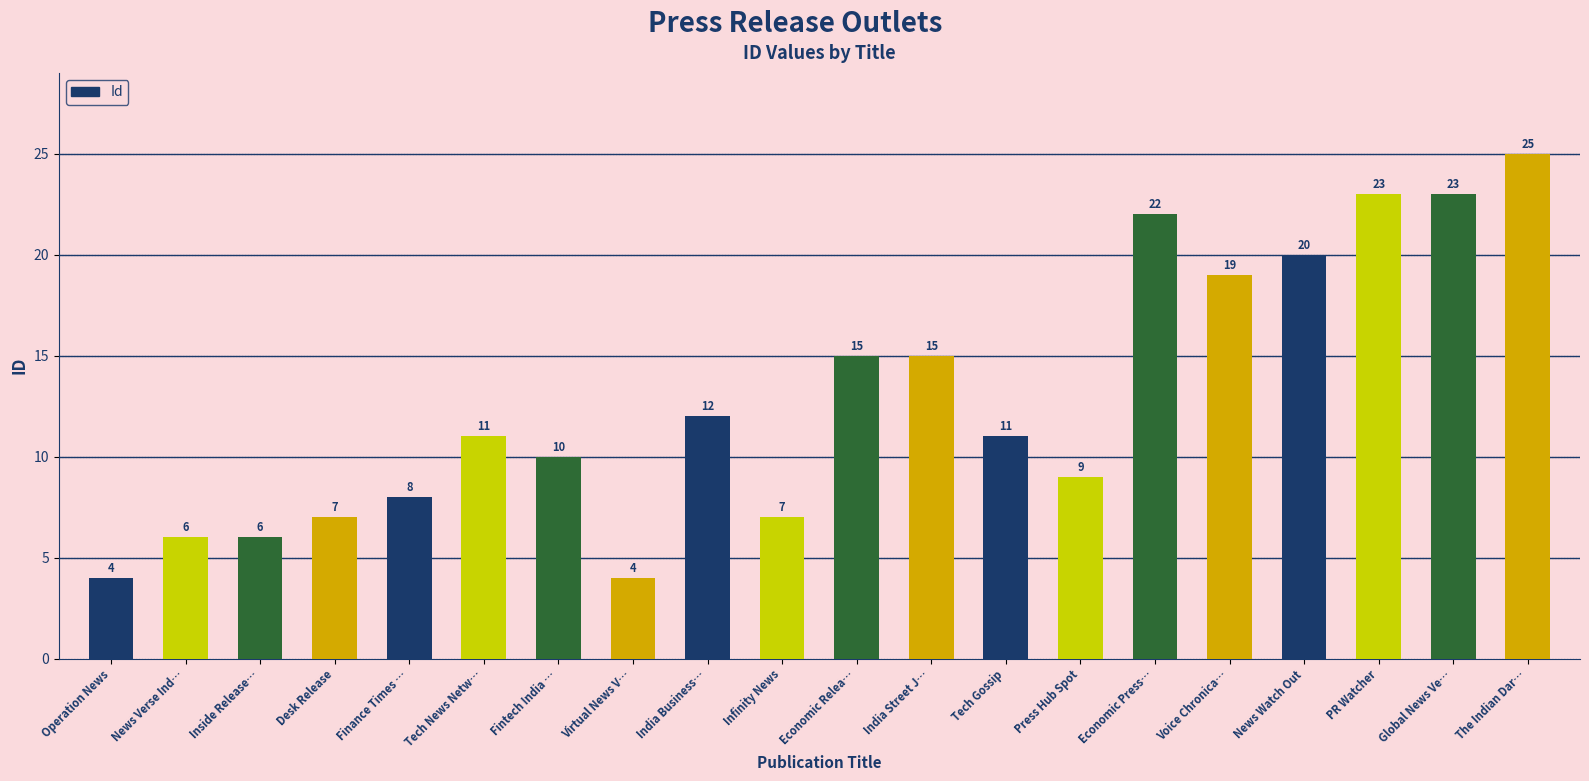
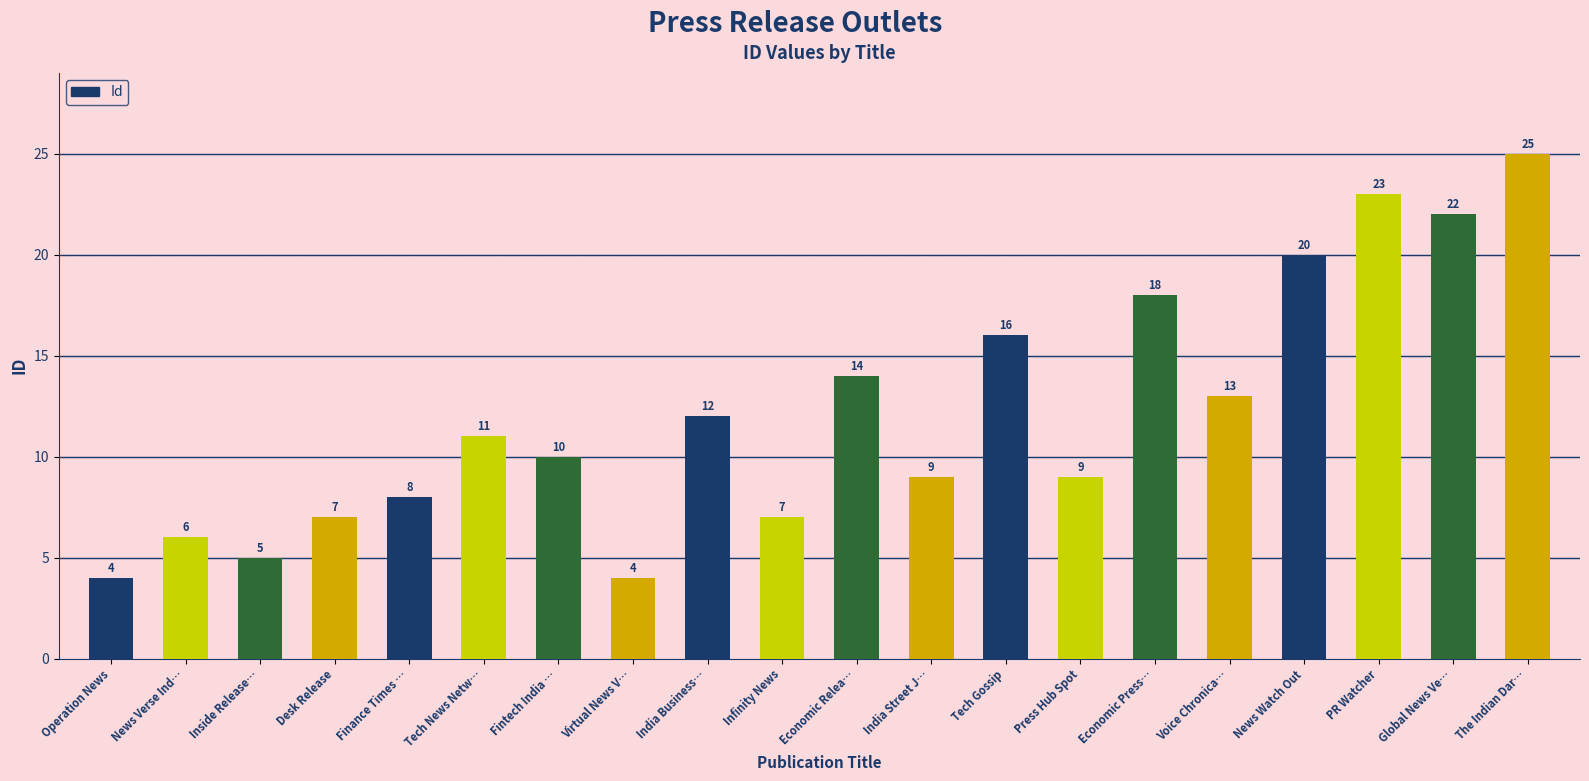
Inside Release…: 6 -> 5
Economic Relea…: 15 -> 14
India Street J…: 15 -> 9
Tech Gossip: 11 -> 16
Economic Press…: 22 -> 18
Voice Chronica…: 19 -> 13
Global News Ve…: 23 -> 22
